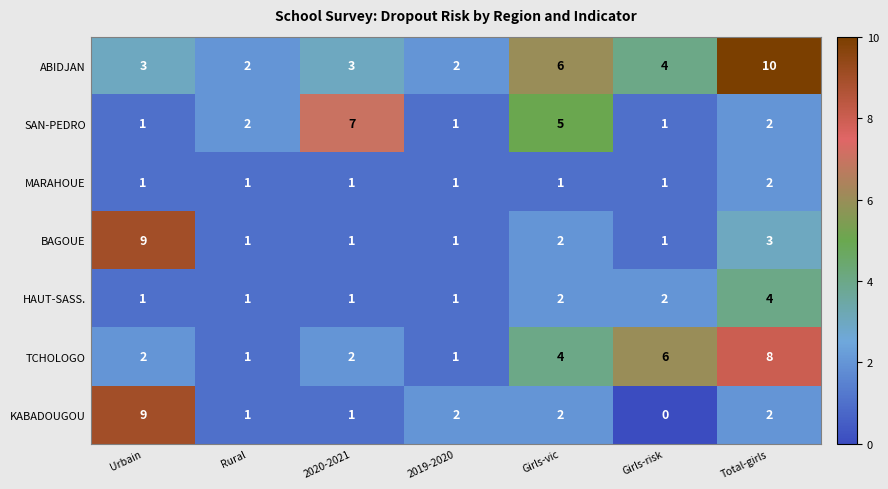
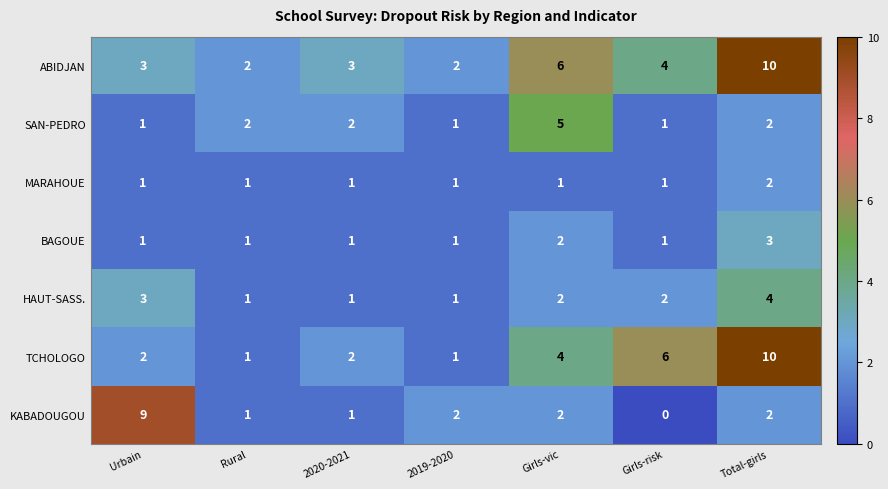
SAN-PEDRO, 2020-2021: 7 -> 2
BAGOUE, Urbain: 9 -> 1
HAUT-SASS., Urbain: 1 -> 3
TCHOLOGO, Total-girls: 8 -> 10
